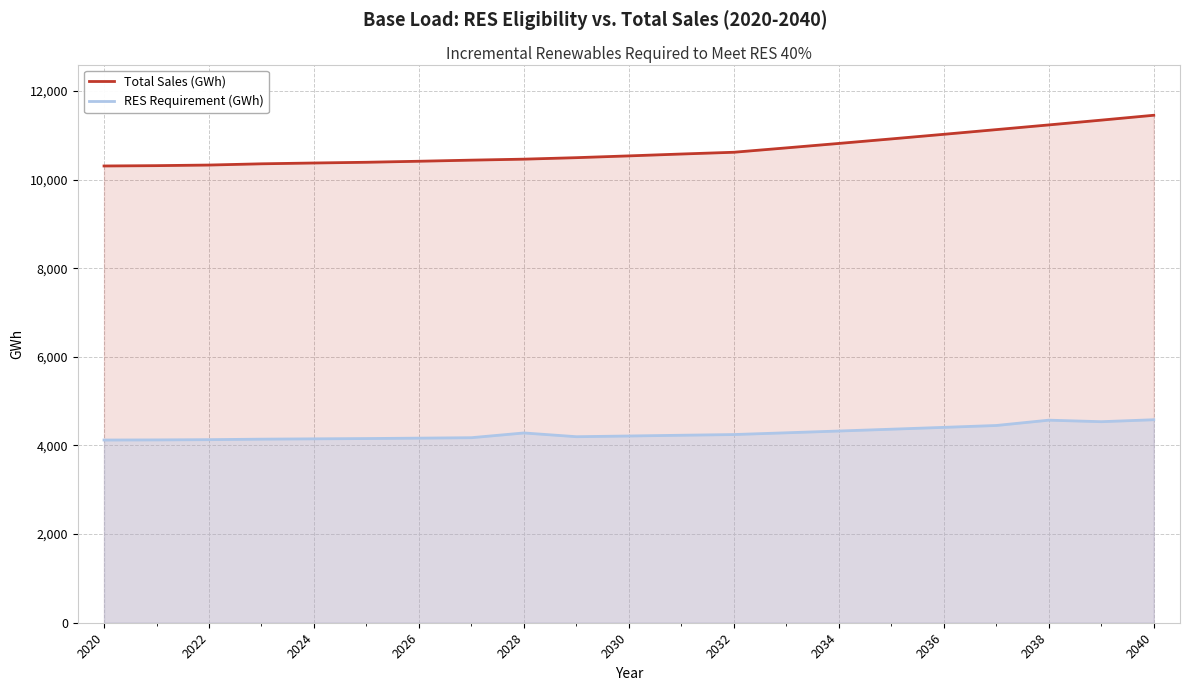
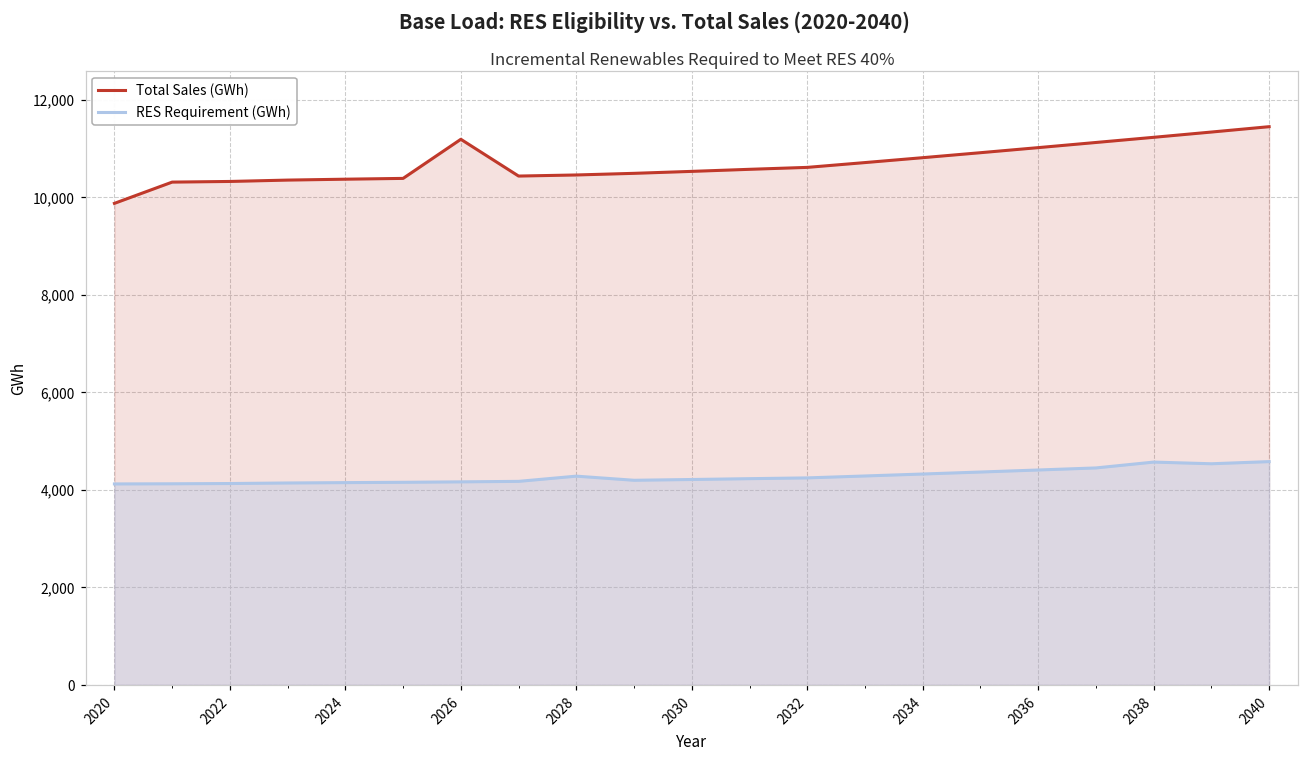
Total Sales (GWh), 2020: 10,300 -> 9,900
Total Sales (GWh), 2026: 10,400 -> 11,200
